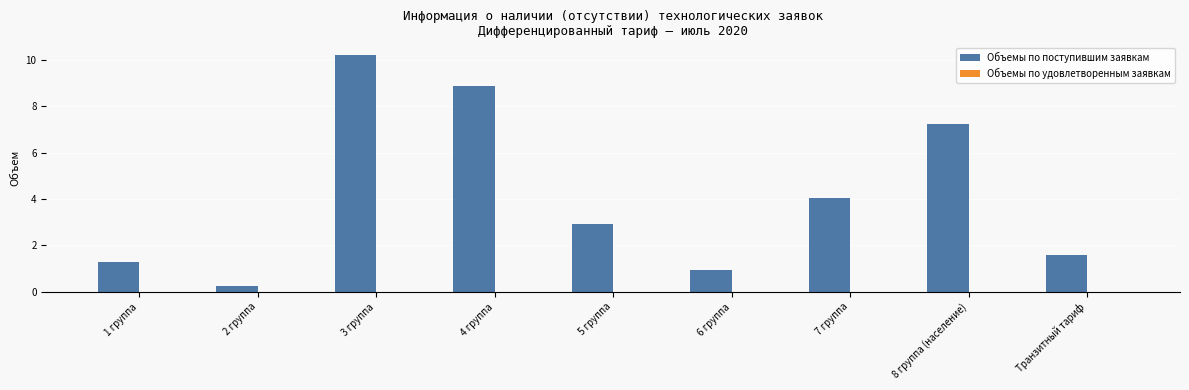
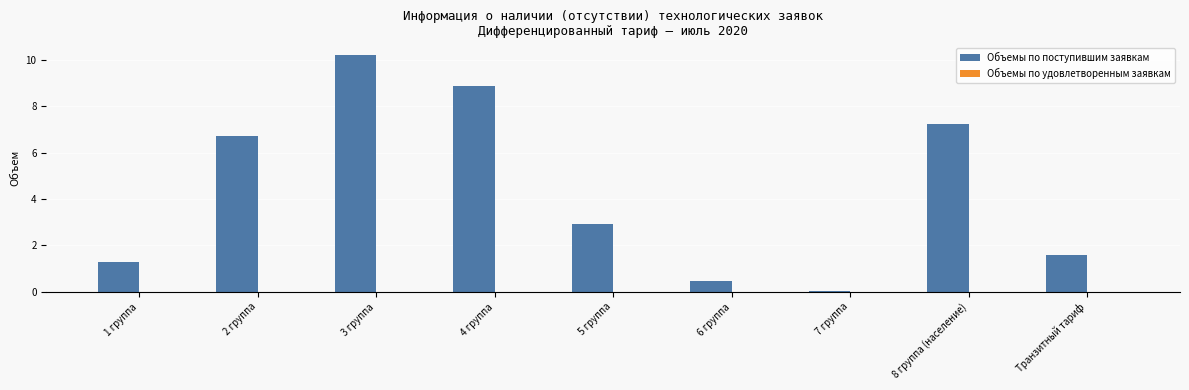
Объемы по поступившим заявкам, 2 группа: 0.3 -> 6.7
Объемы по поступившим заявкам, 6 группа: 0.9 -> 0.5
Объемы по поступившим заявкам, 7 группа: 4.1 -> 0.0
